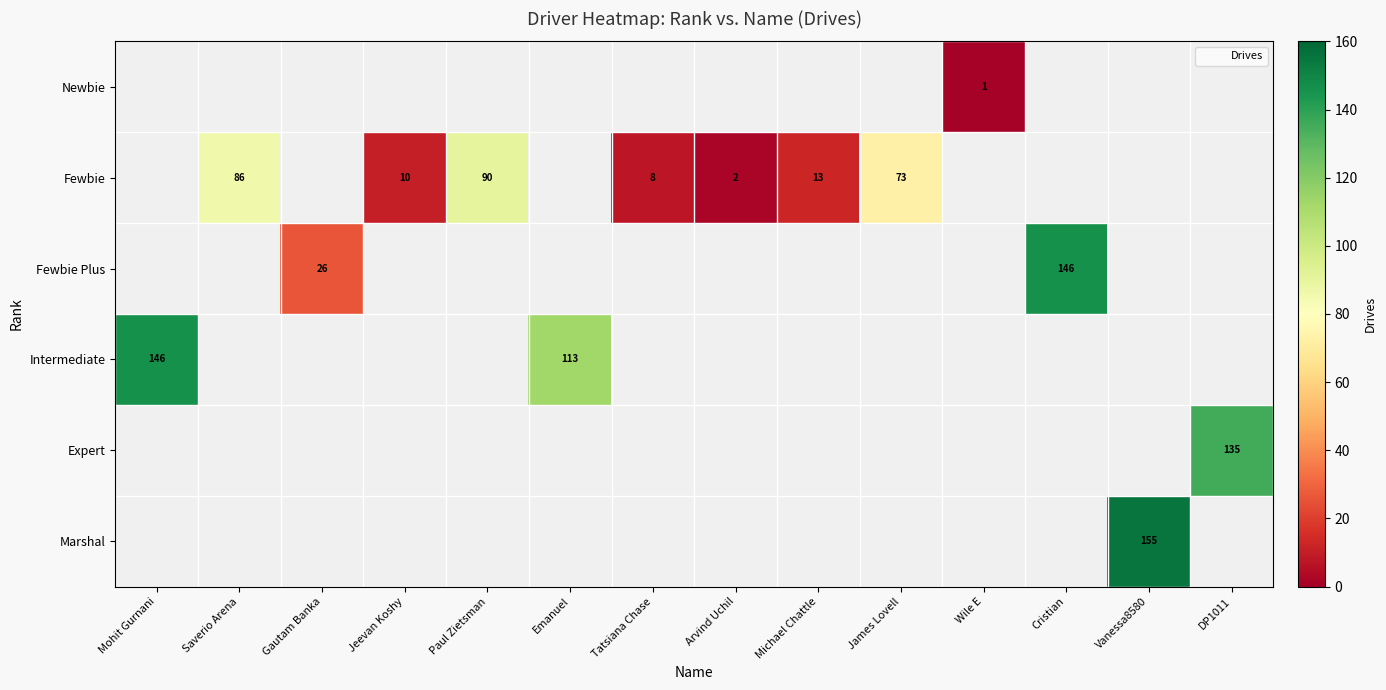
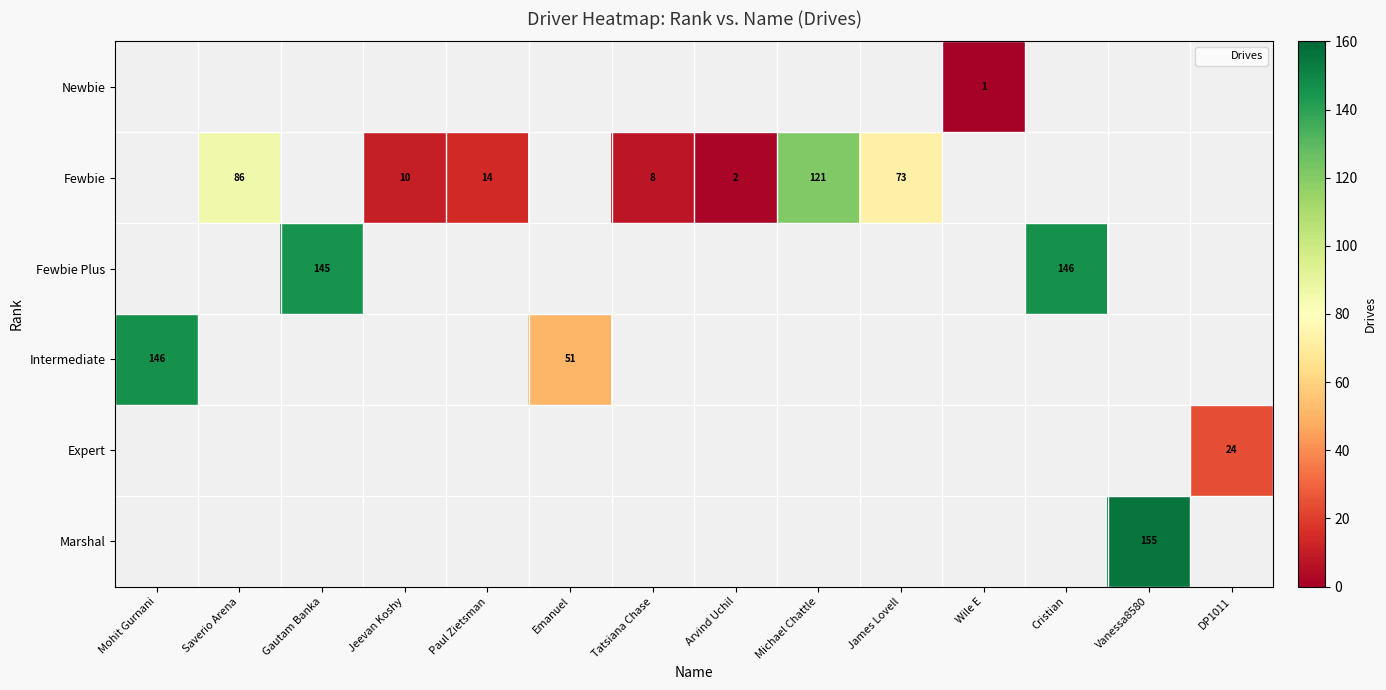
Fewbie, Paul Zietsman: 90 -> 14
Fewbie, Michael Chattle: 13 -> 121
Fewbie Plus, Gautam Banka: 26 -> 145
Intermediate, Emanuel: 113 -> 51
Expert, DP1011: 135 -> 24
